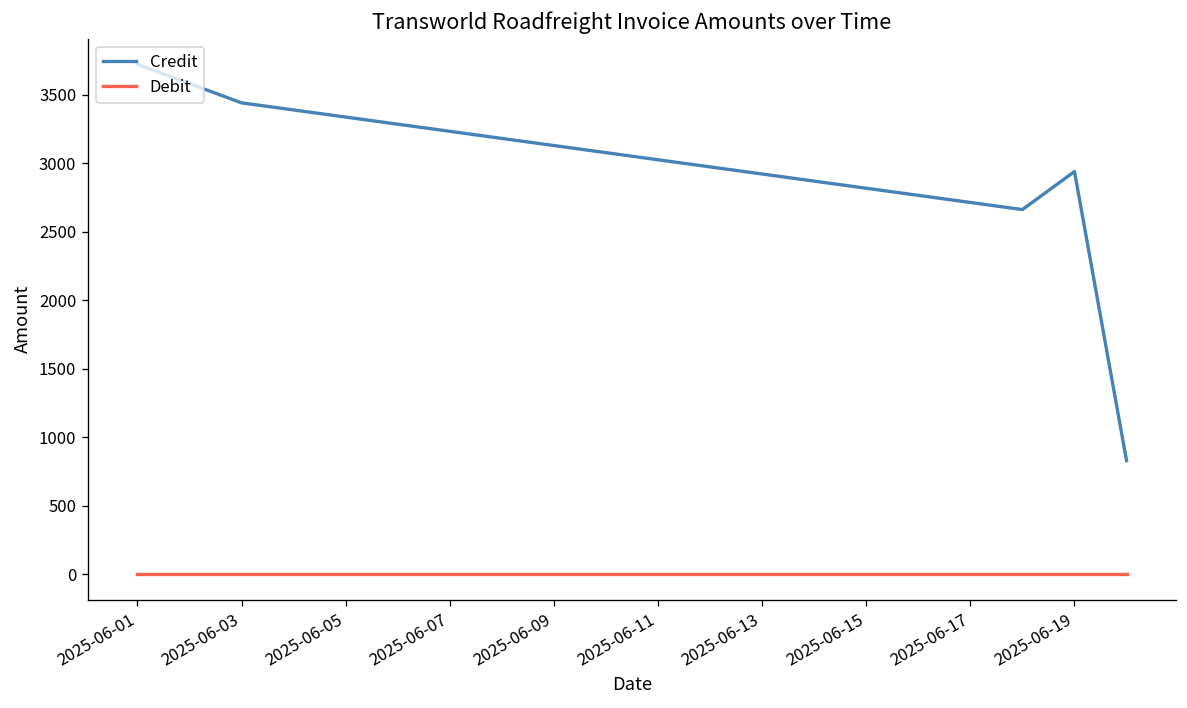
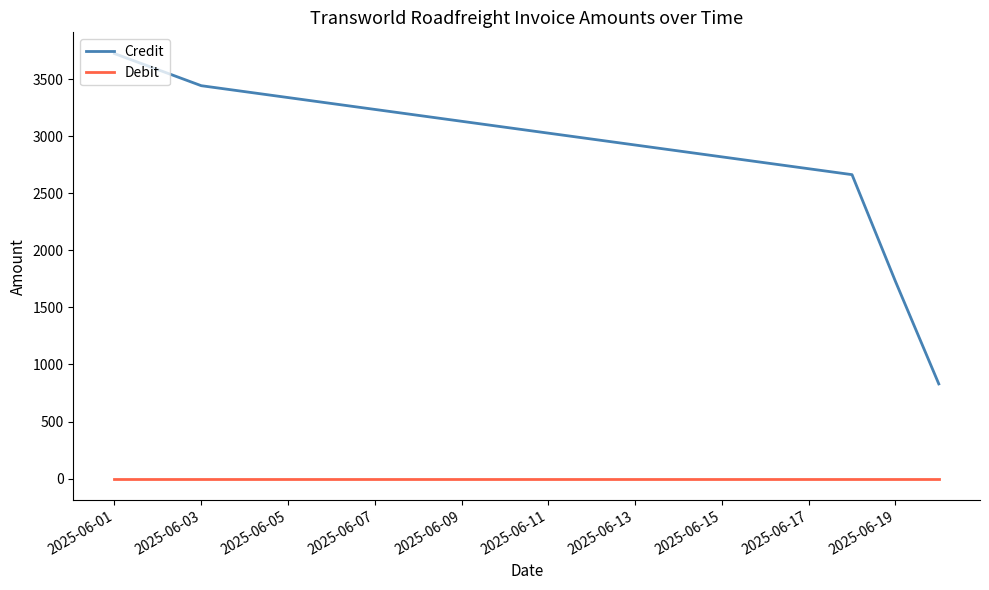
Credit, 2025-06-19: 2940 -> 1730
